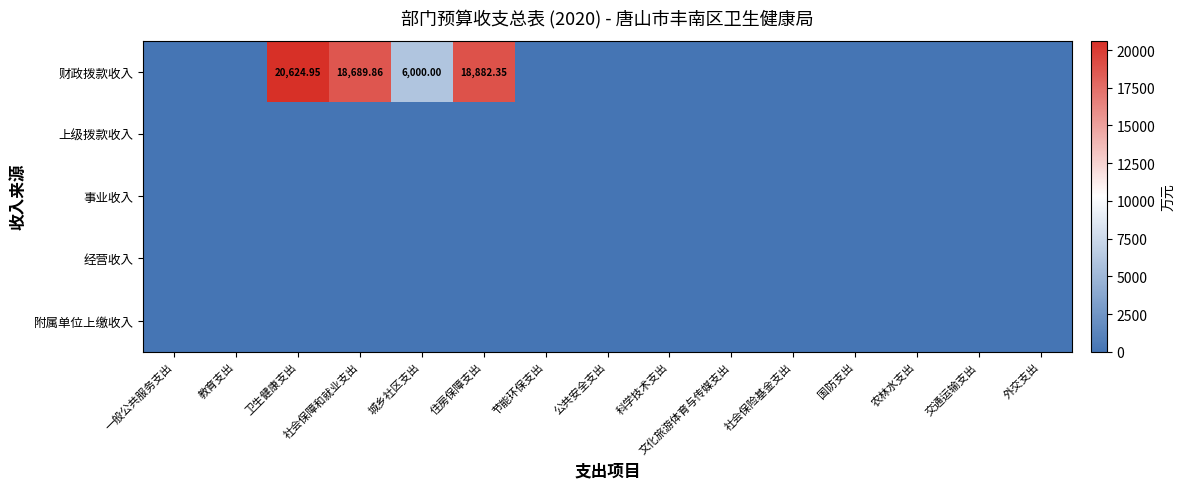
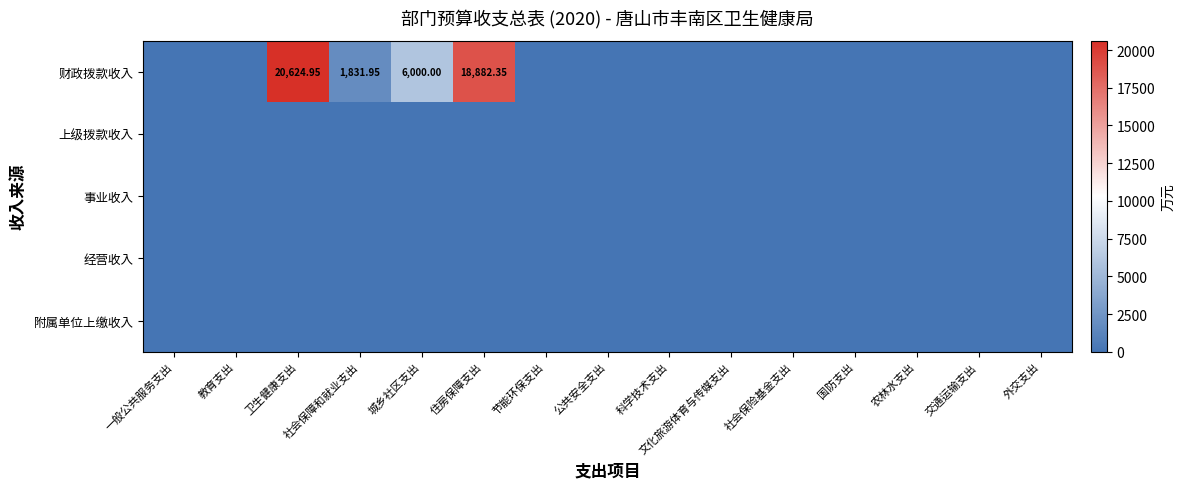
财政拨款收入, 社会保障和就业支出: 18,689.86 -> 1,831.95
